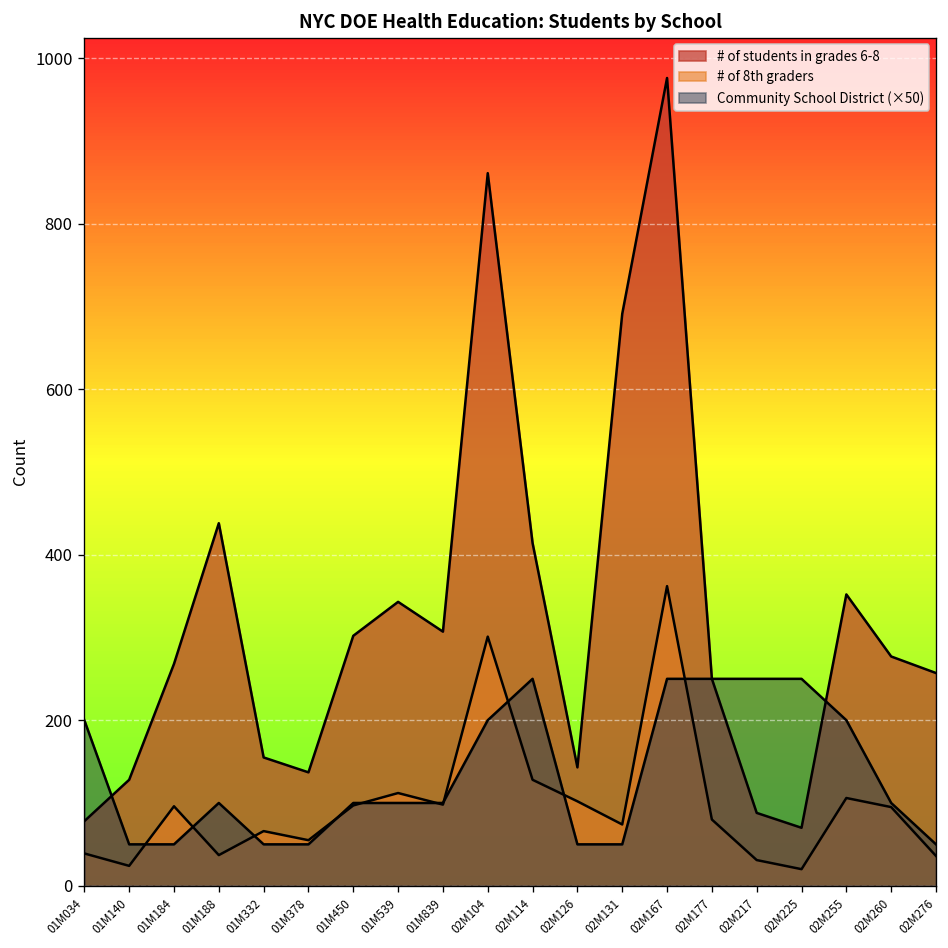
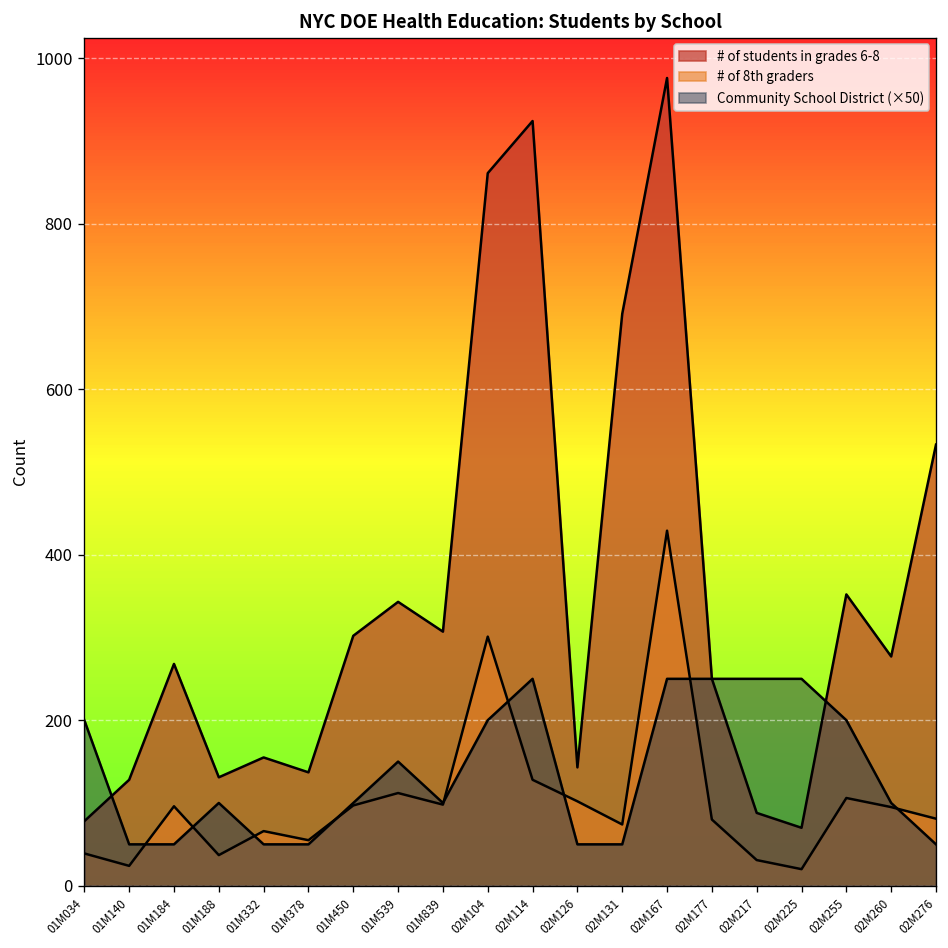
# of students in grades 6-8, 01M188: 440 -> 130
Community School District (×50), 01M539: 100 -> 150
# of students in grades 6-8, 02M114: 410 -> 920
# of 8th graders, 02M167: 360 -> 430
# of students in grades 6-8, 02M276: 260 -> 530
# of 8th graders, 02M276: 40 -> 80
